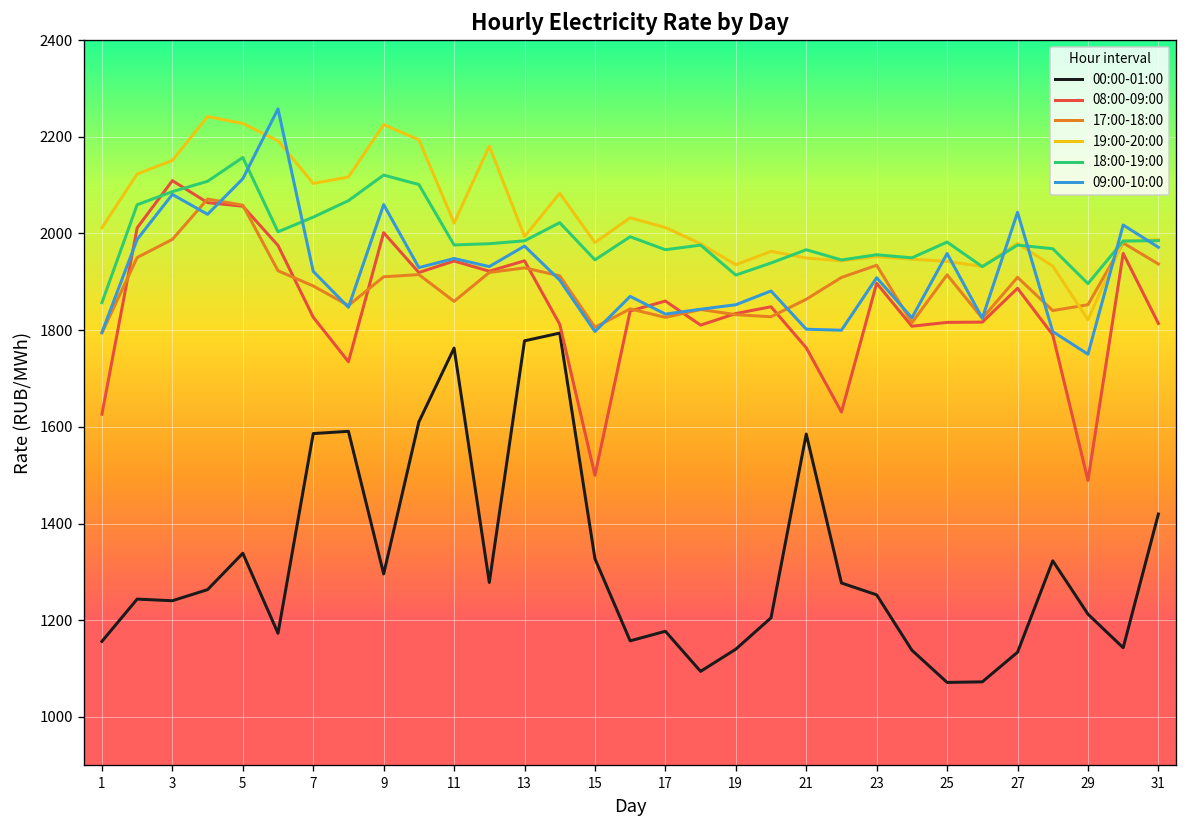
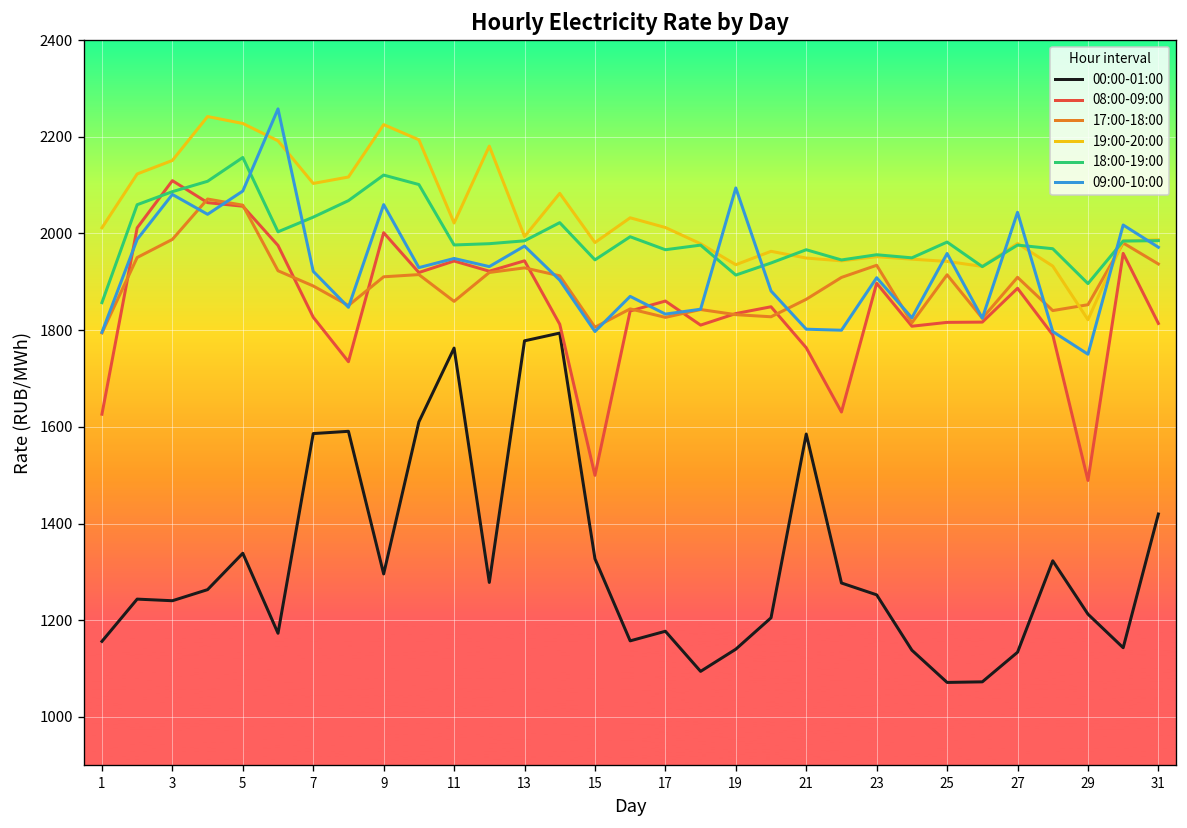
09:00-10:00, 5: 2110 -> 2090
09:00-10:00, 19: 1850 -> 2090
